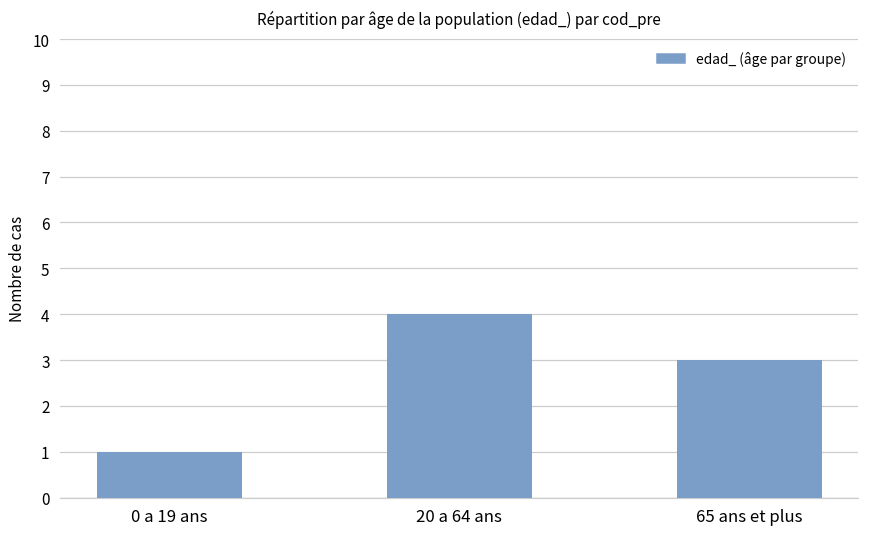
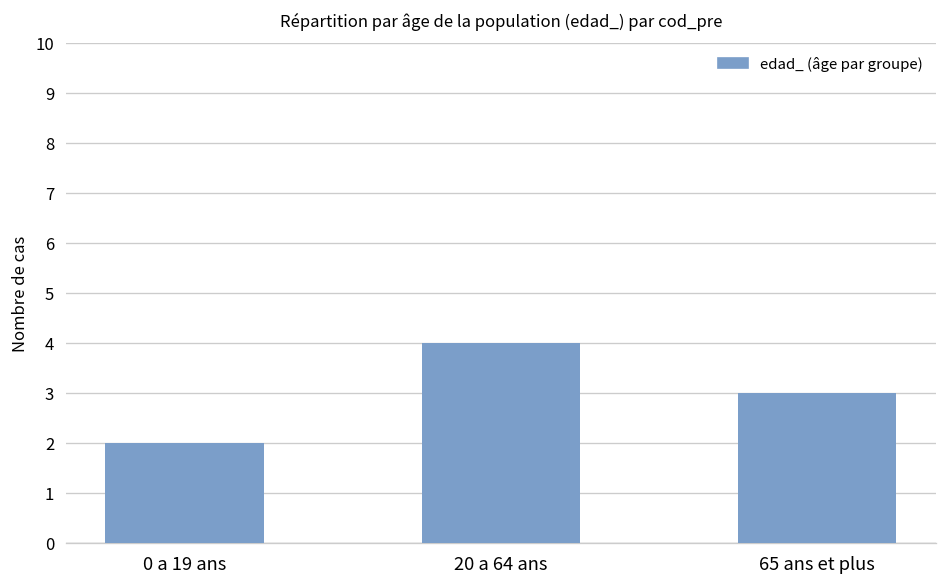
0 a 19 ans: 1 -> 2
